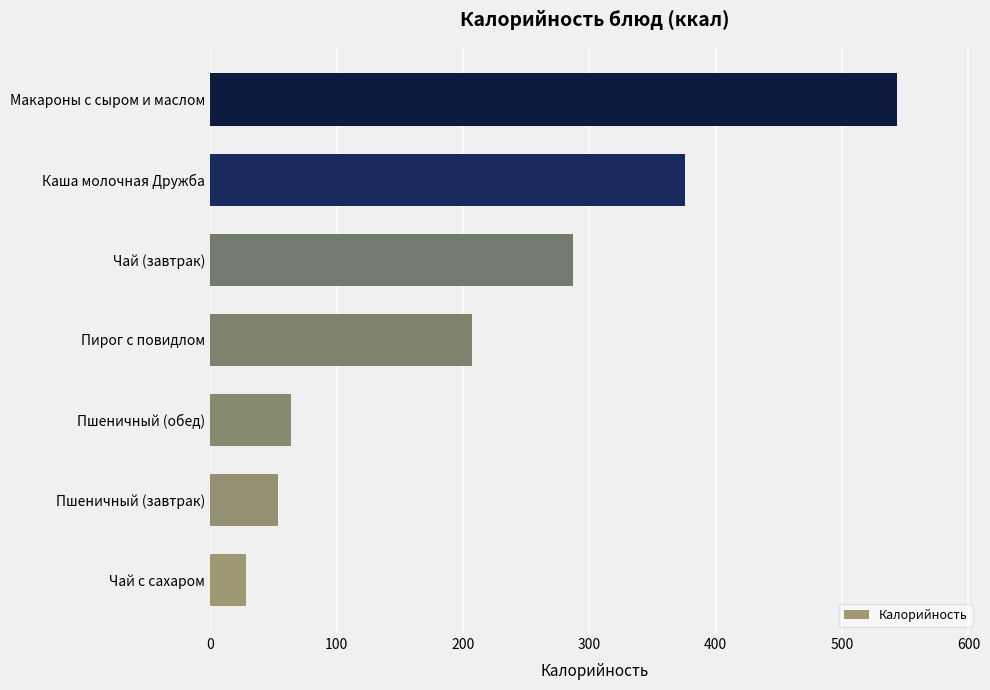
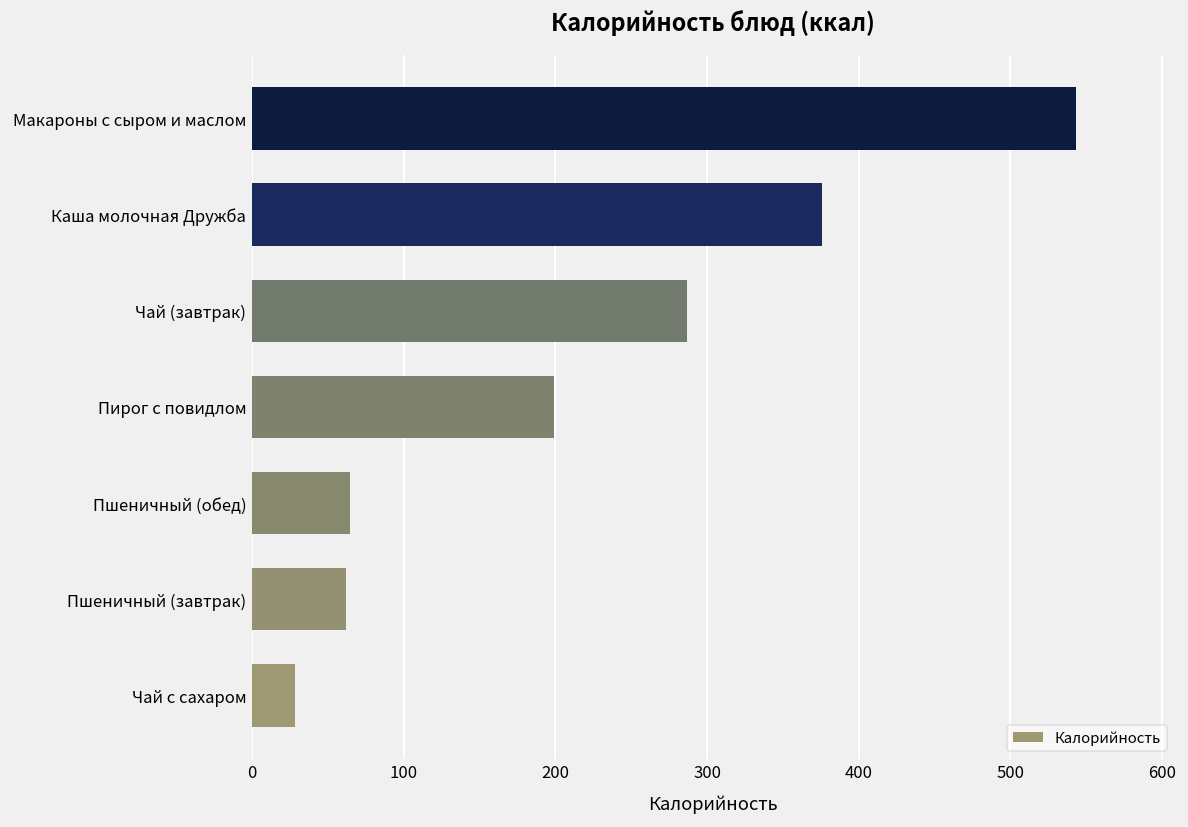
Пирог с повидлом: 208 -> 199
Пшеничный (завтрак): 54 -> 62
